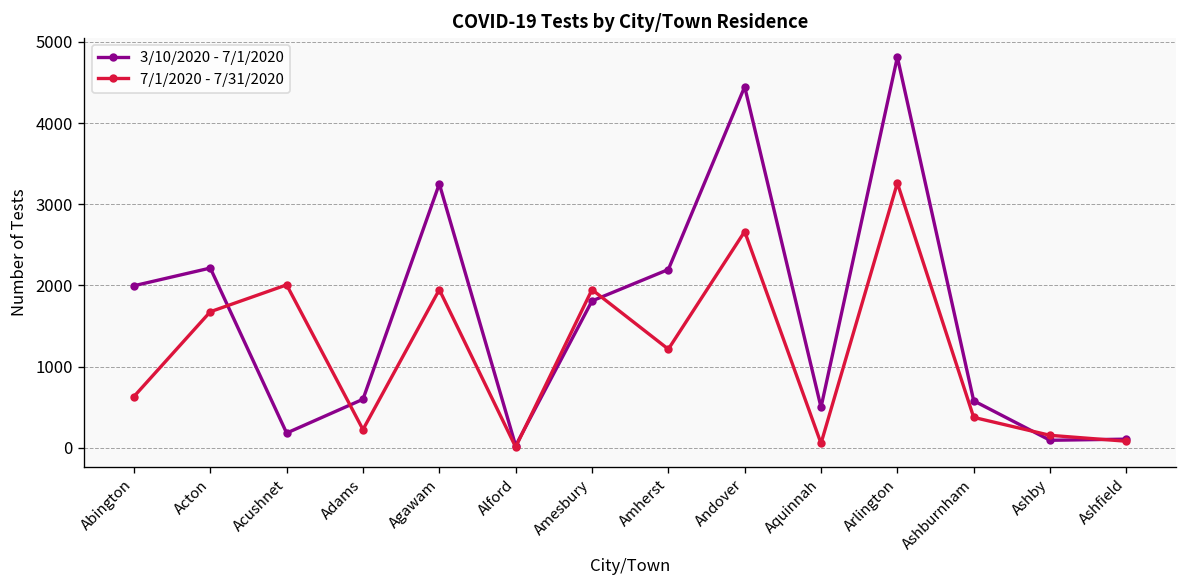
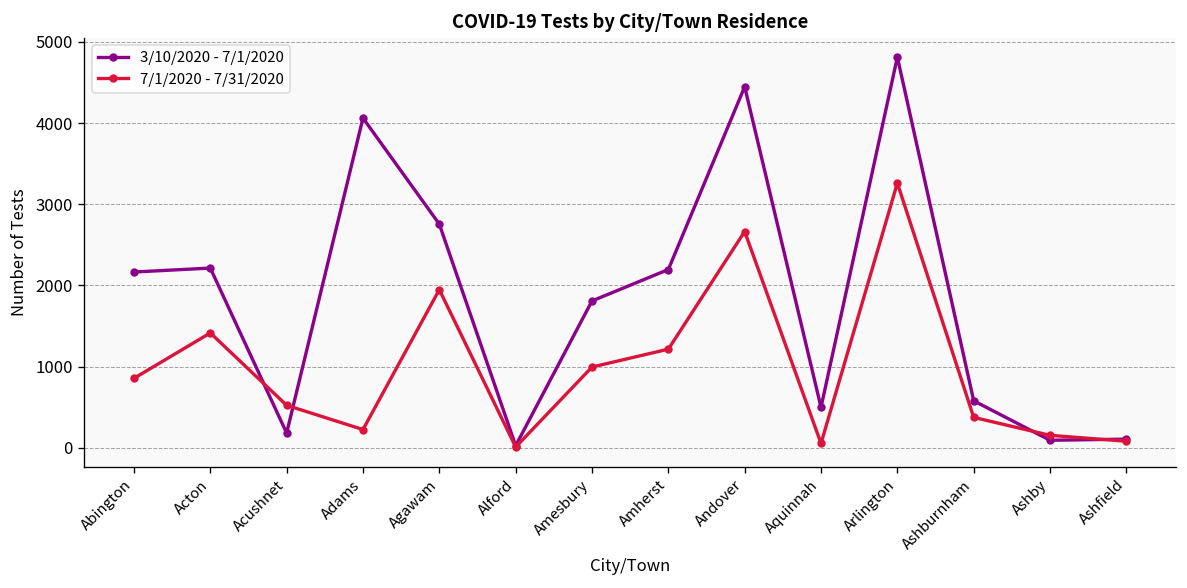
3/10/2020 - 7/1/2020, Abington: 2000 -> 2200
7/1/2020 - 7/31/2020, Abington: 600 -> 900
7/1/2020 - 7/31/2020, Acton: 1700 -> 1400
7/1/2020 - 7/31/2020, Acushnet: 2000 -> 500
3/10/2020 - 7/1/2020, Adams: 600 -> 4100
3/10/2020 - 7/1/2020, Agawam: 3300 -> 2800
7/1/2020 - 7/31/2020, Amesbury: 1900 -> 1000
